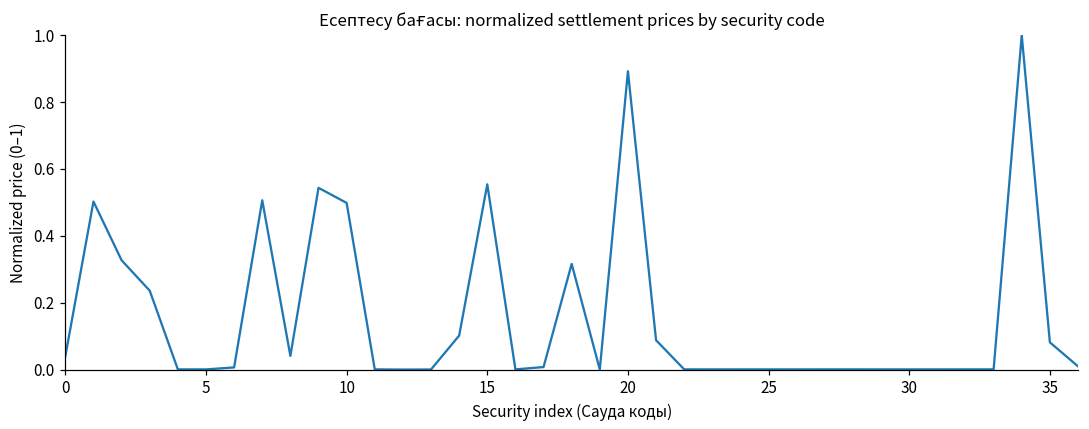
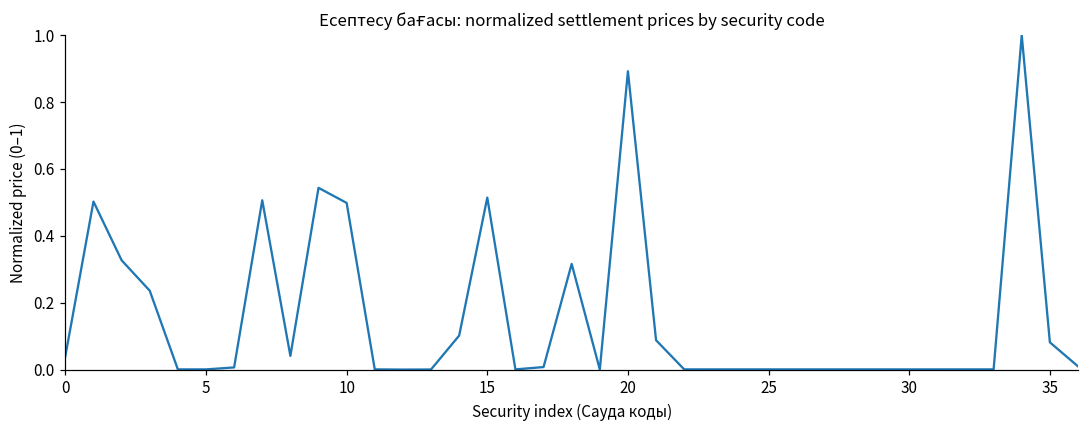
15: 0.55 -> 0.51
